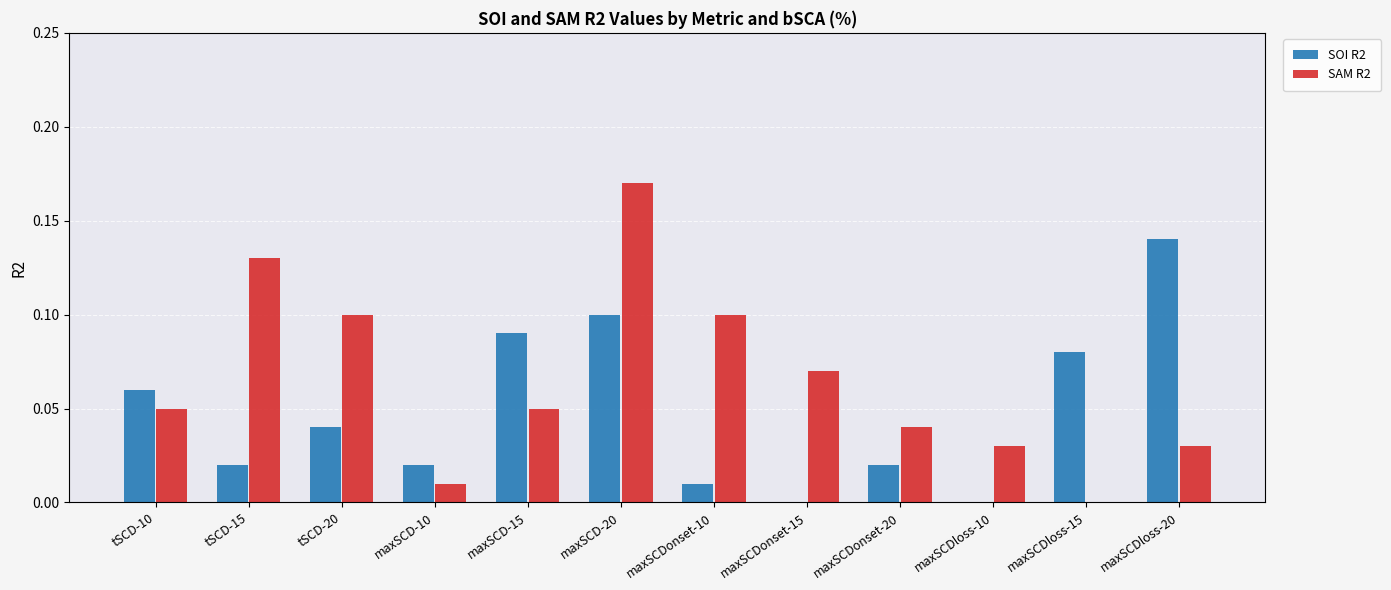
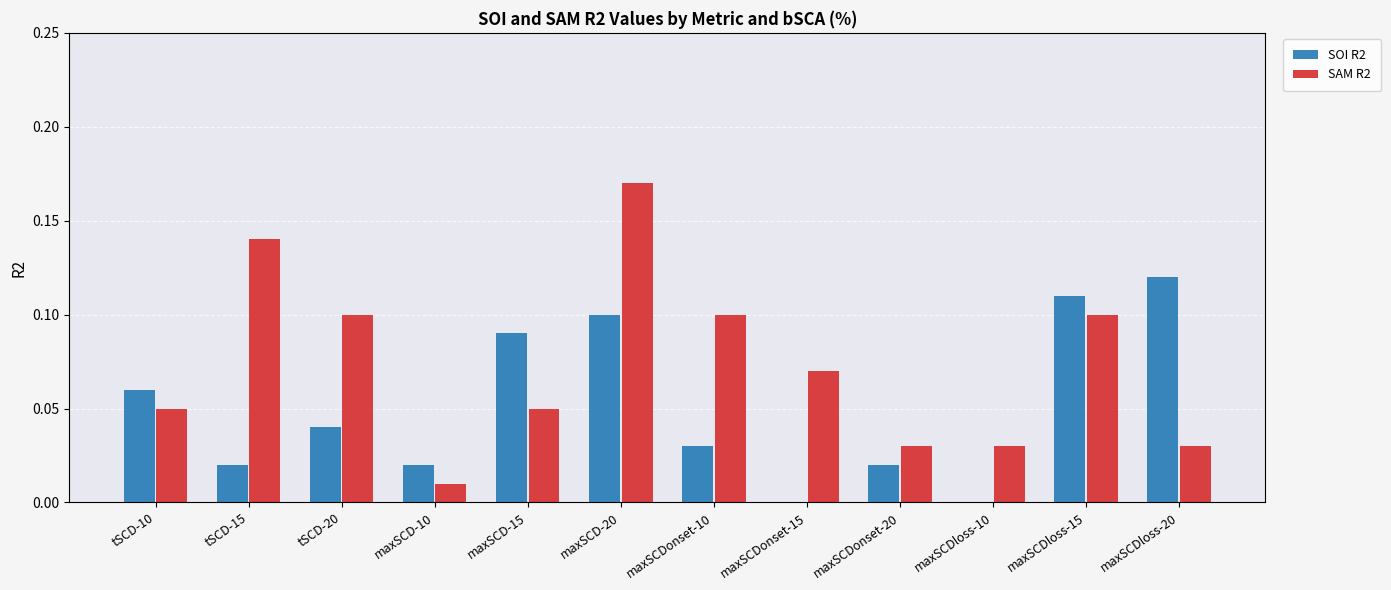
SAM R2, tSCD-15: 0.13 -> 0.14
SOI R2, maxSCDonset-10: 0.01 -> 0.03
SAM R2, maxSCDonset-20: 0.04 -> 0.03
SOI R2, maxSCDloss-15: 0.08 -> 0.11
SAM R2, maxSCDloss-15: 0.0 -> 0.1
SOI R2, maxSCDloss-20: 0.14 -> 0.12
